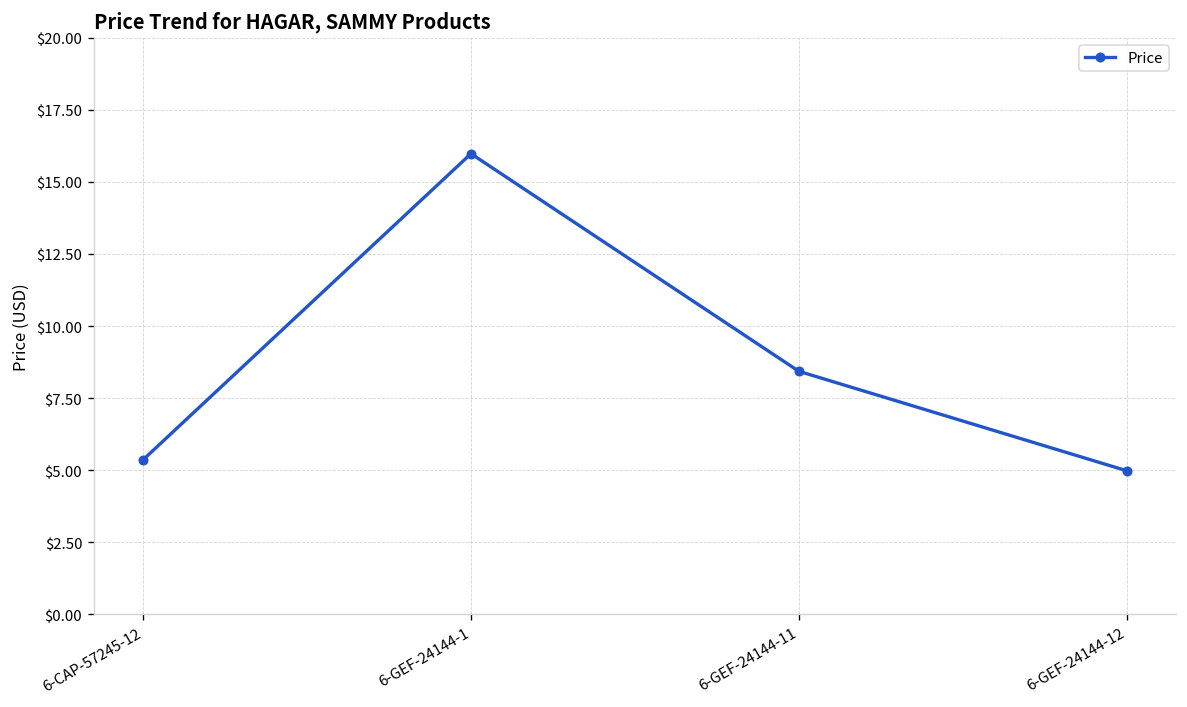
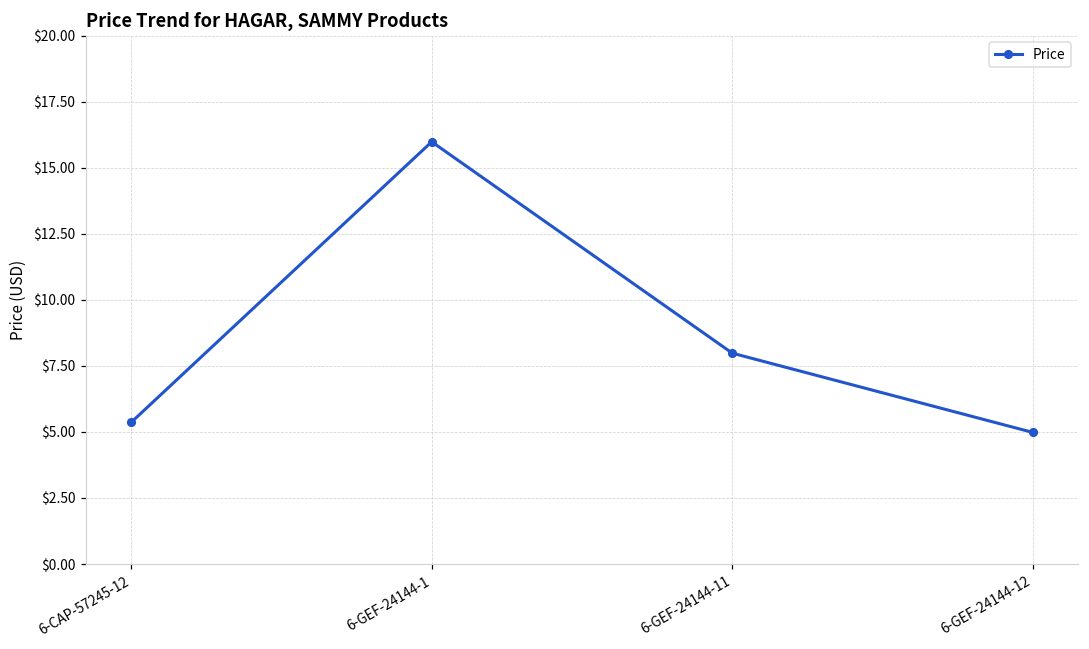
6-GEF-24144-11: $8.4 -> $8.0
